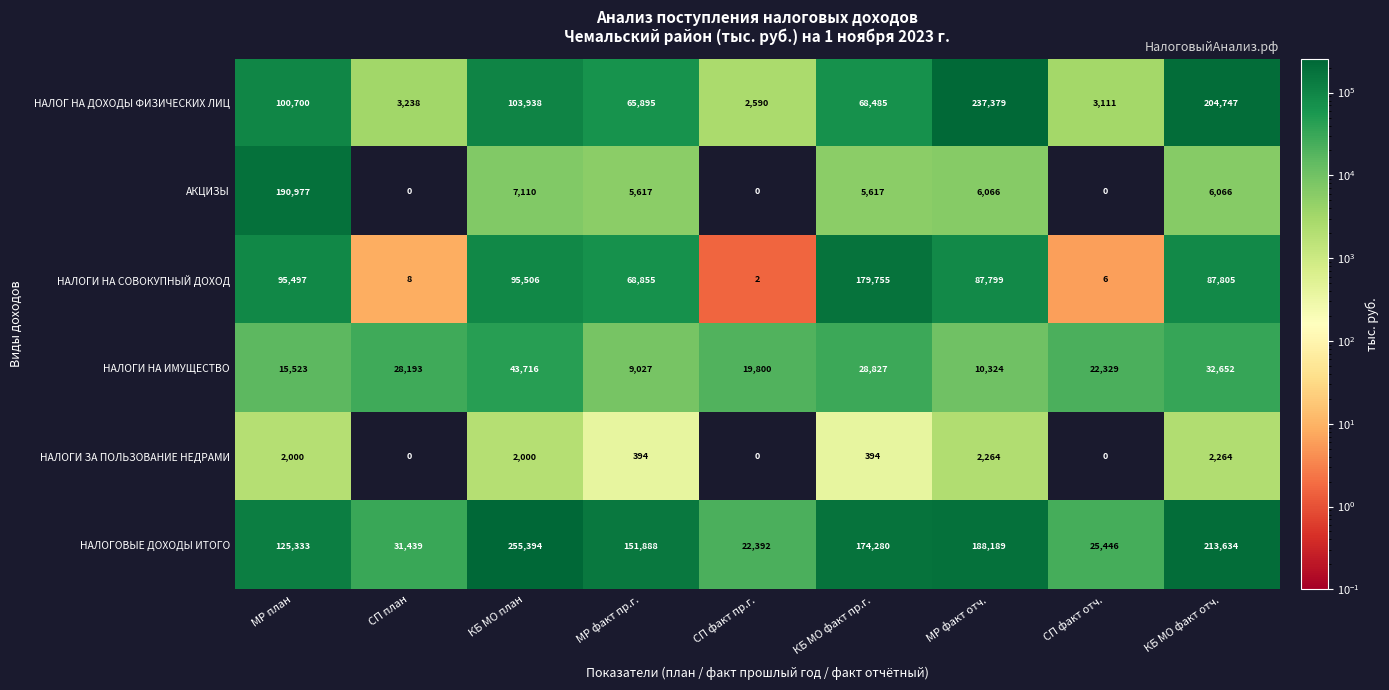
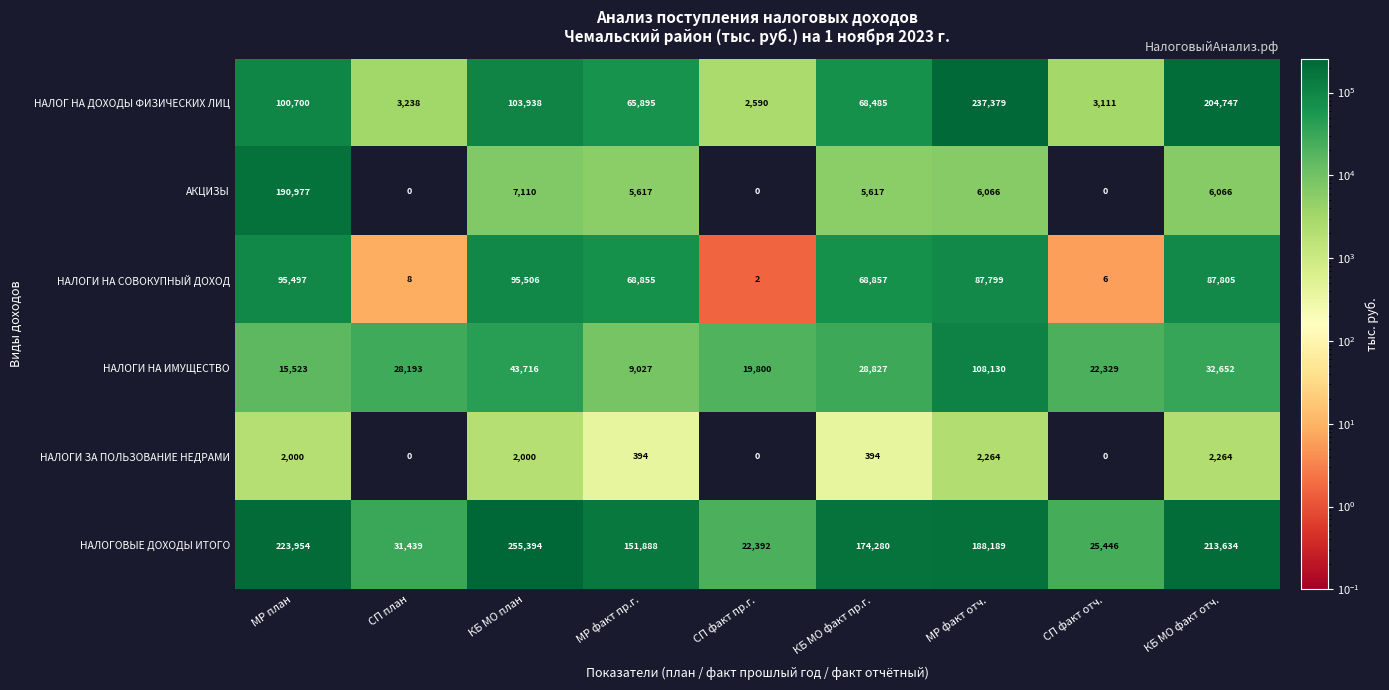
НАЛОГИ НА СОВОКУПНЫЙ ДОХОД, КБ МО факт пр.г.: 179,755 -> 68,857
НАЛОГИ НА ИМУЩЕСТВО, МР факт отч.: 10,324 -> 108,130
НАЛОГОВЫЕ ДОХОДЫ ИТОГО, МР план: 125,333 -> 223,954
